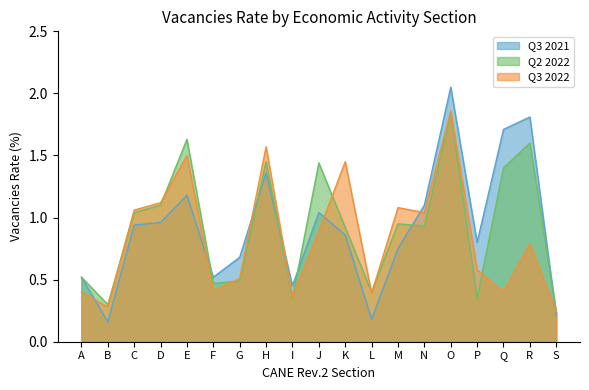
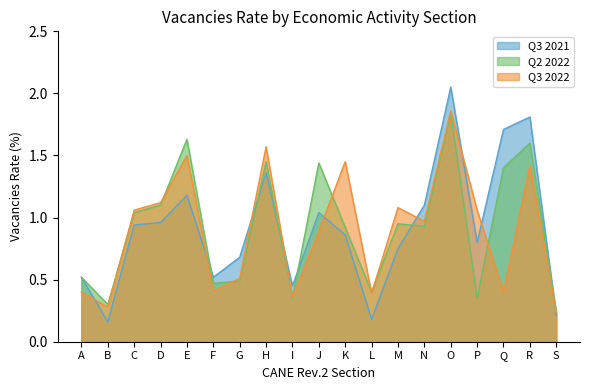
Q3 2022, N: 1.04 -> 0.97
Q3 2022, P: 0.58 -> 1.06
Q3 2022, R: 0.79 -> 1.42
